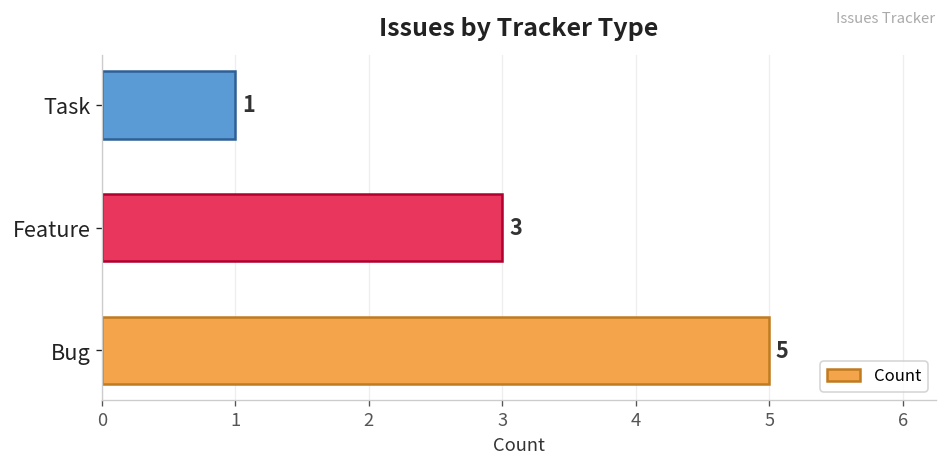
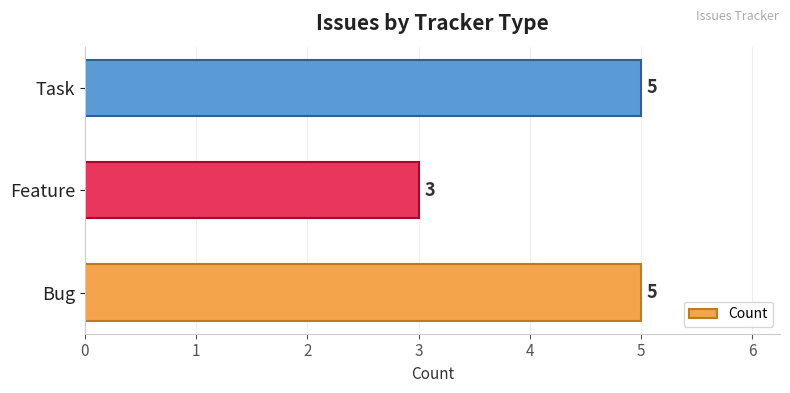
Task: 1 -> 5
